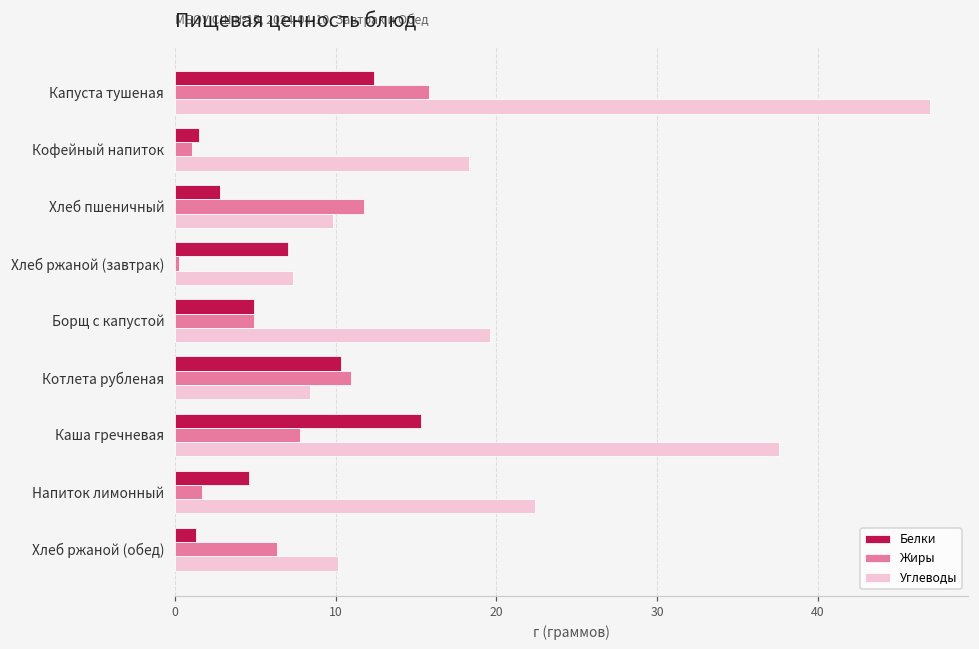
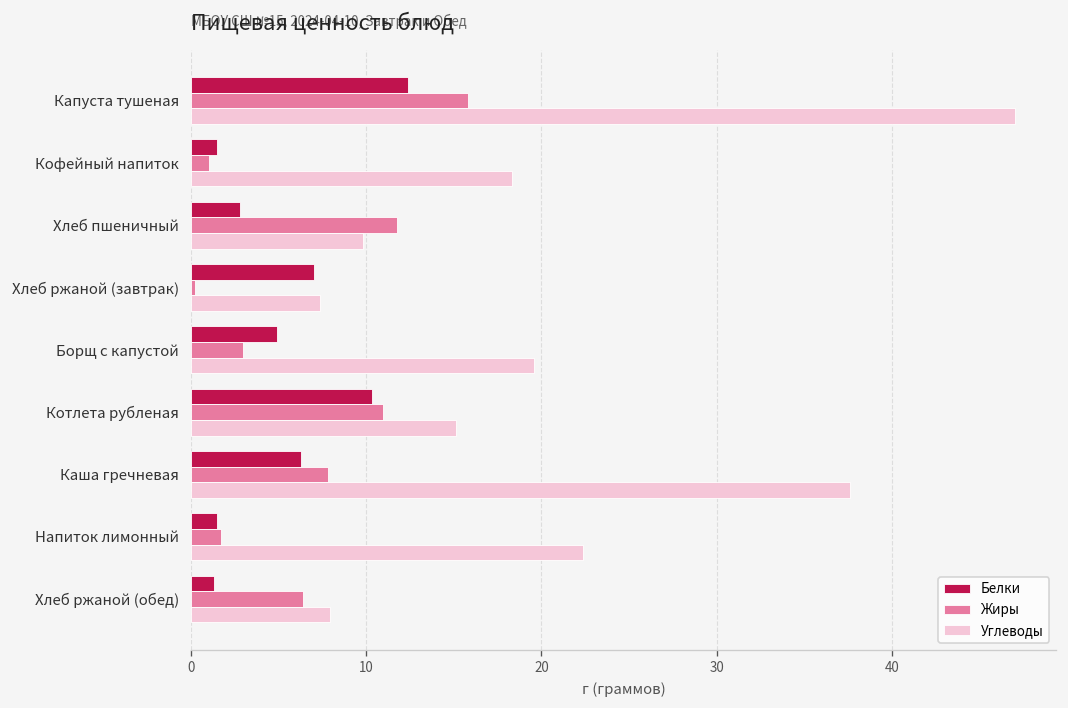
Жиры, Борщ с капустой: 4.9 -> 3.0
Углеводы, Котлета рубленая: 8.4 -> 15.1
Белки, Каша гречневая: 15.3 -> 6.3
Белки, Напиток лимонный: 4.6 -> 1.5
Углеводы, Хлеб ржаной (обед): 10.1 -> 7.9
